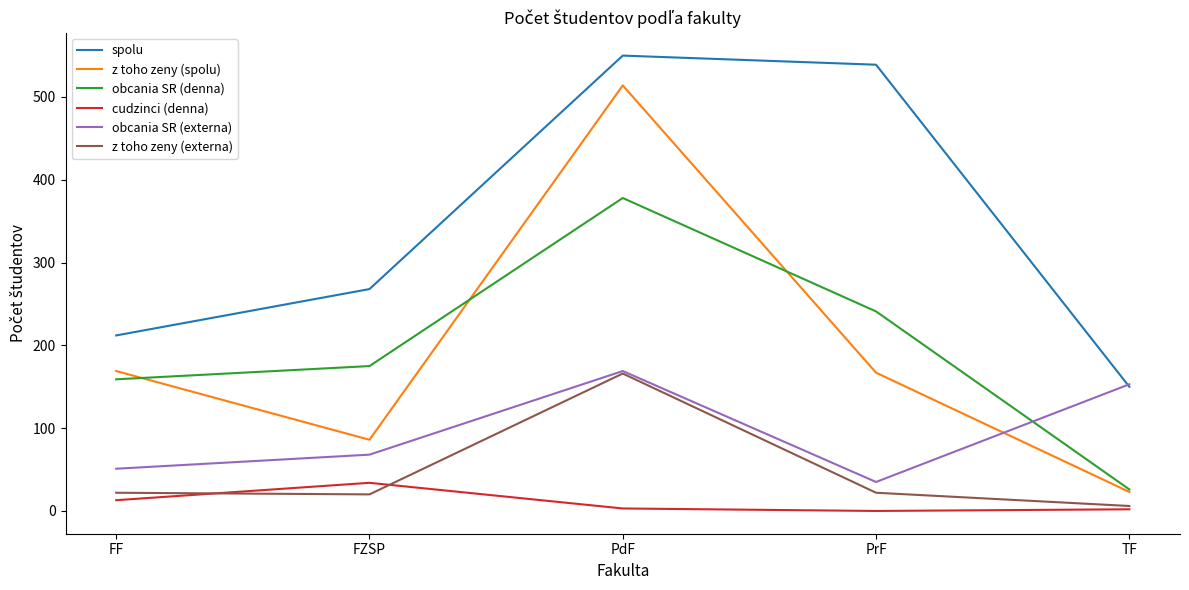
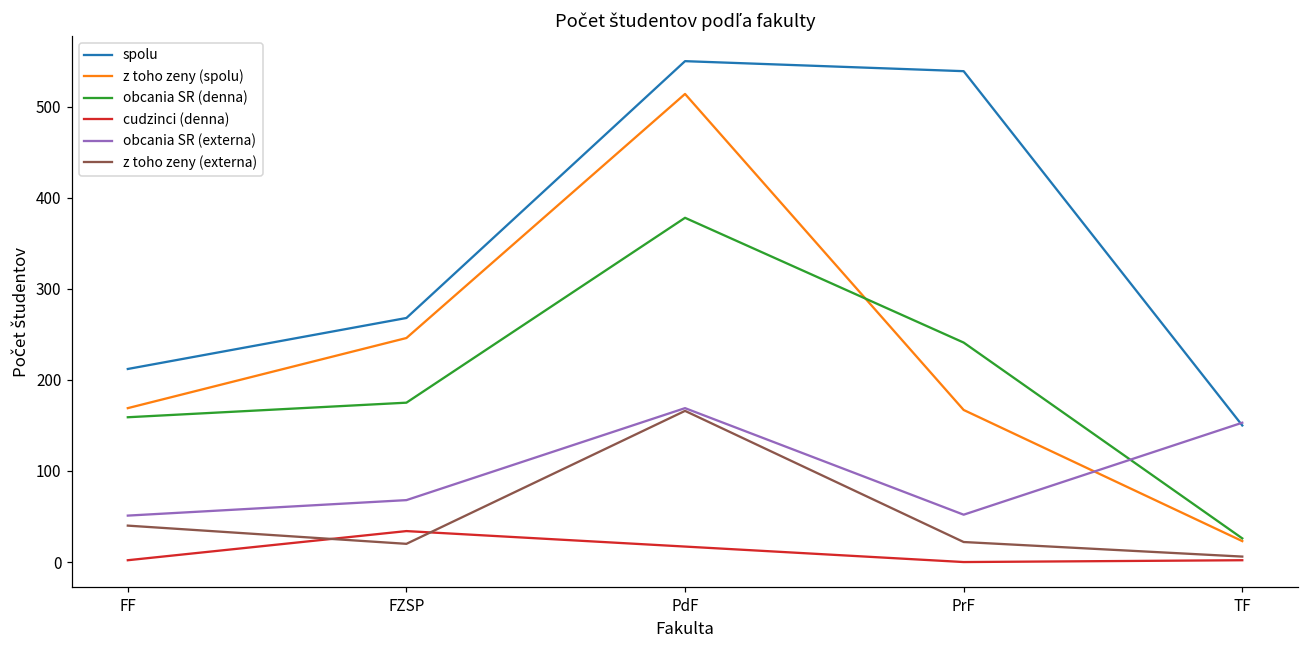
cudzinci (denna), FF: 10 -> 0
z toho zeny (externa), FF: 20 -> 40
z toho zeny (spolu), FZSP: 90 -> 250
cudzinci (denna), PdF: 0 -> 20
obcania SR (externa), PrF: 40 -> 50
